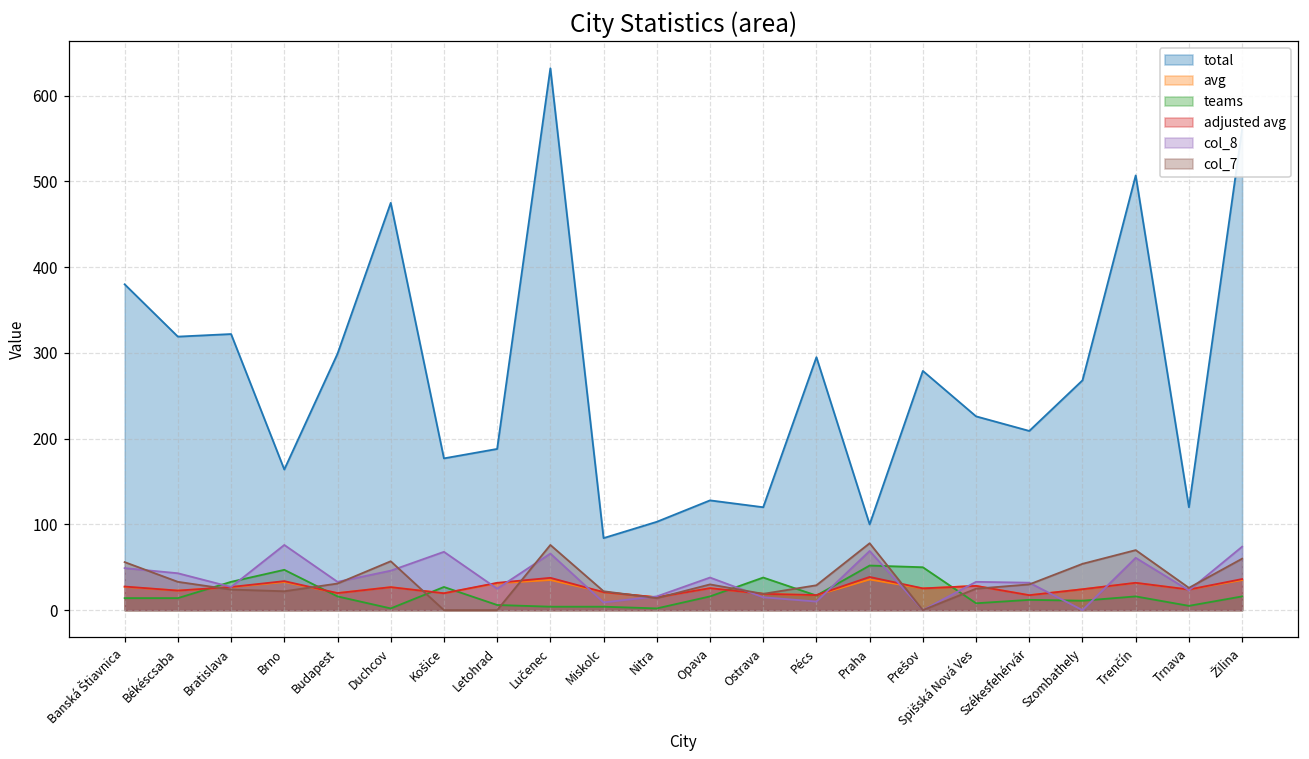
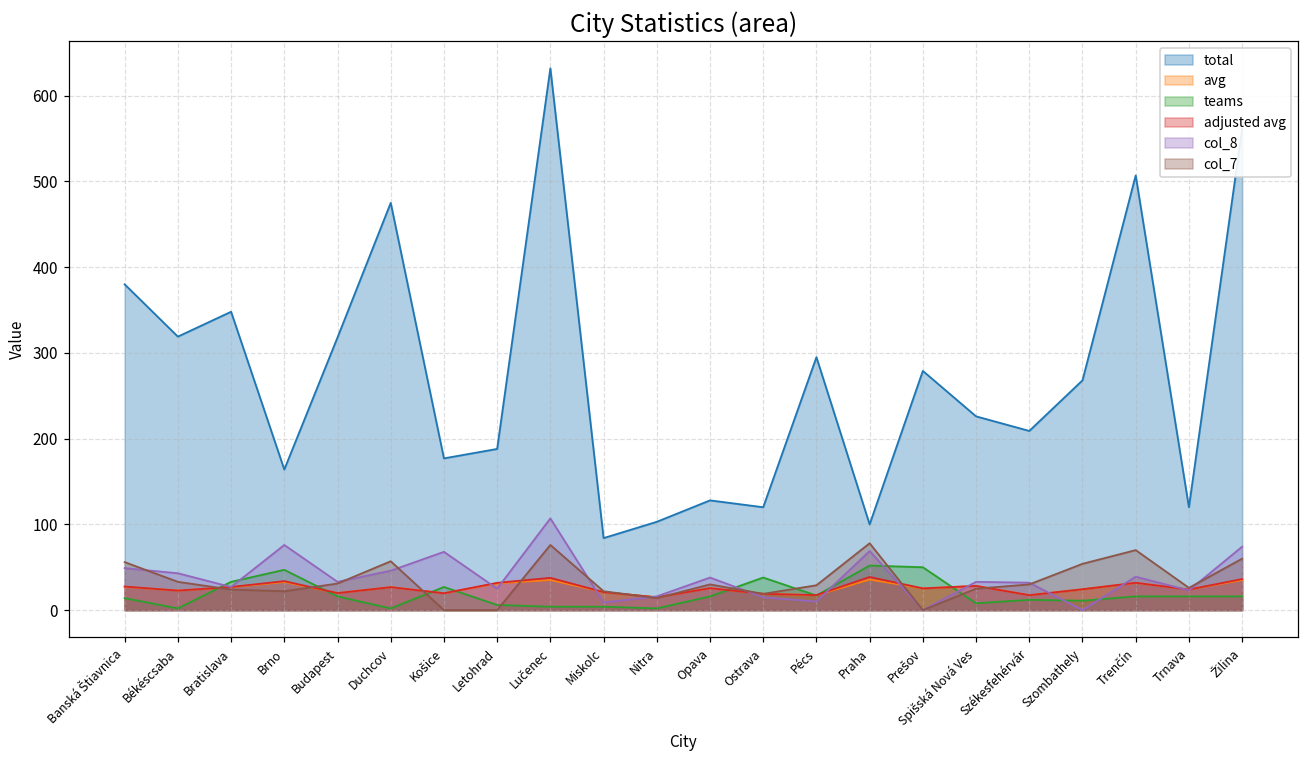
teams, Békéscsaba: 10 -> 0
total, Bratislava: 320 -> 350
total, Budapest: 300 -> 320
col_8, Lučenec: 70 -> 110
col_8, Trenčín: 60 -> 40
teams, Trnava: 10 -> 20
